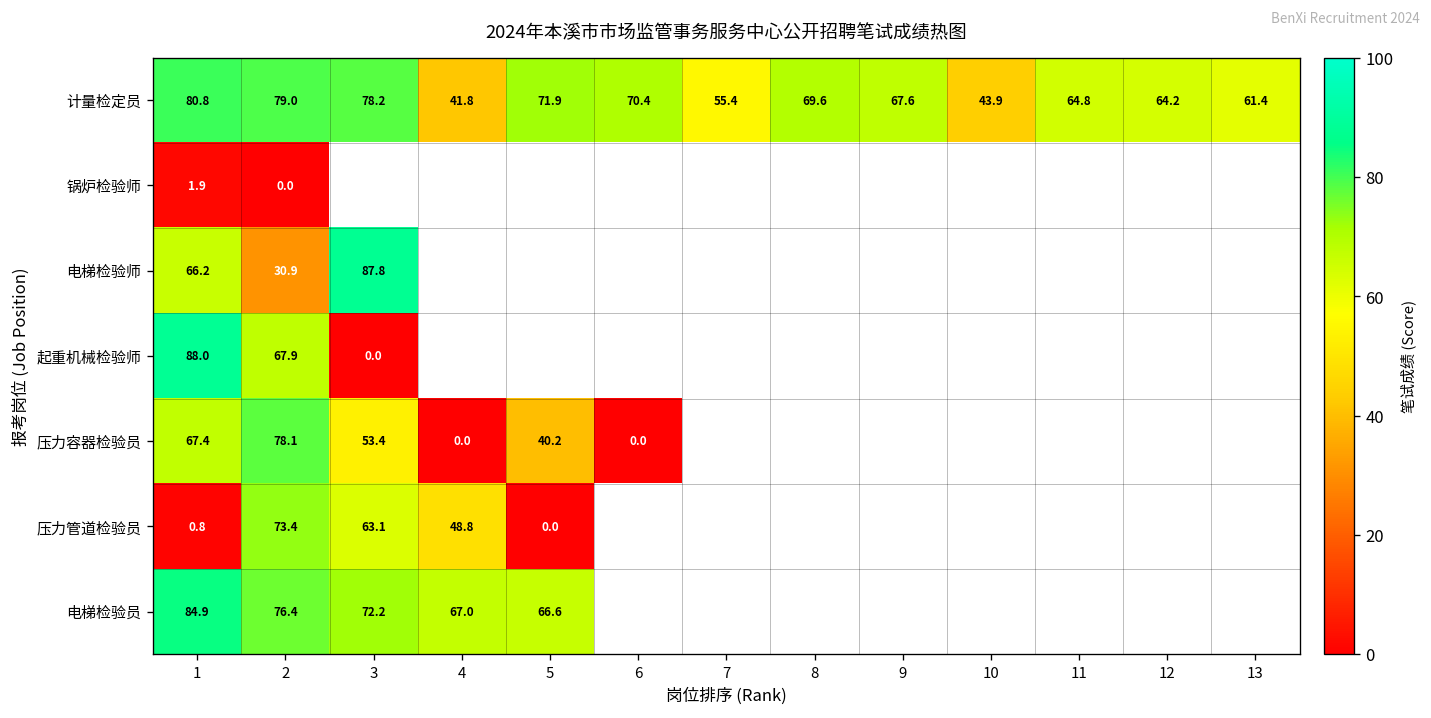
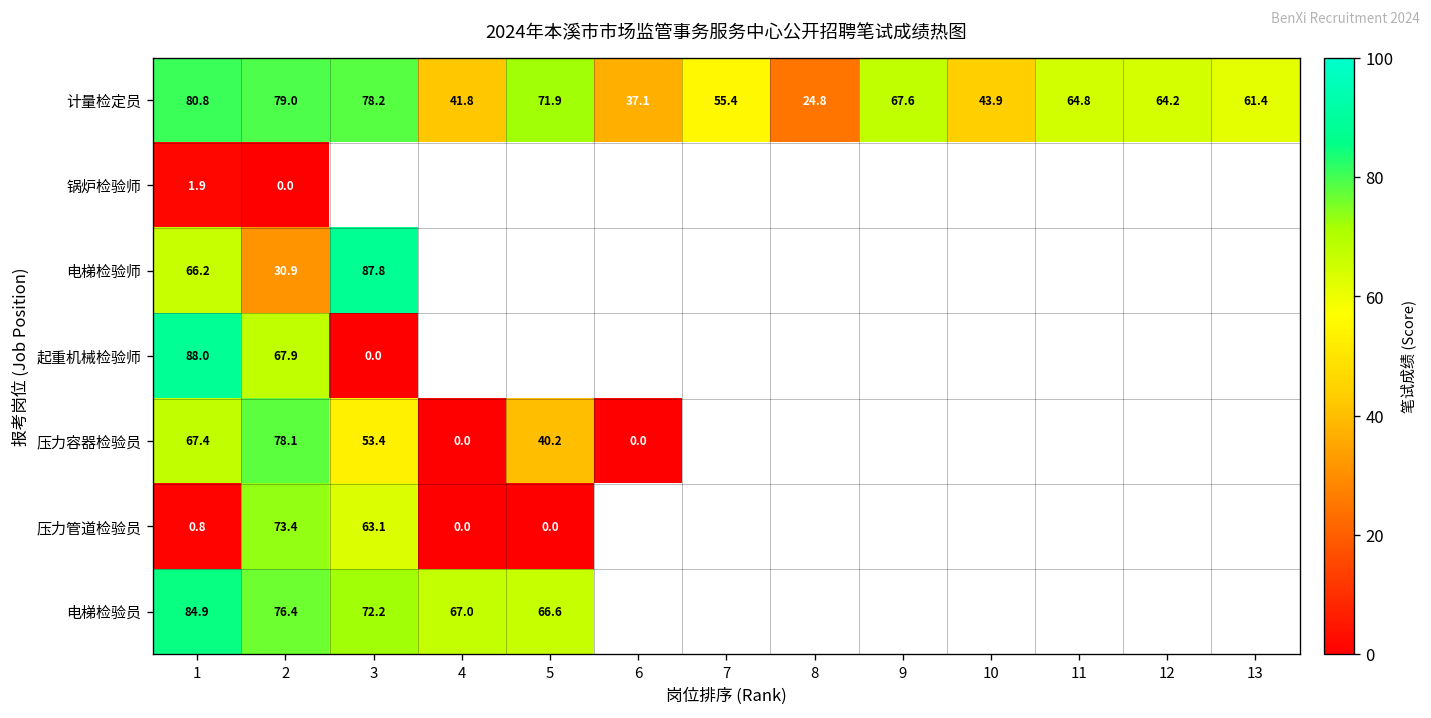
计量检定员, 6: 70.4 -> 37.1
计量检定员, 8: 69.6 -> 24.8
压力管道检验员, 4: 48.8 -> 0.0
